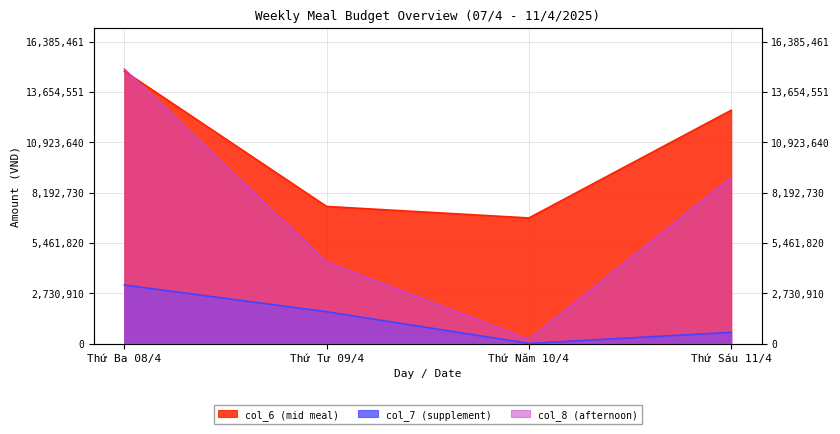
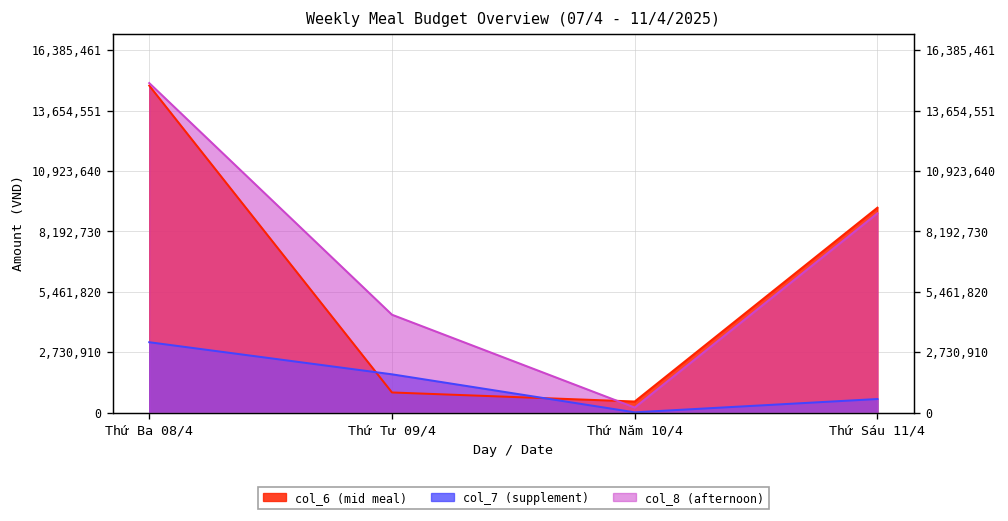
col_6 (mid meal), Thứ Tư 09/4: 7,400,000 -> 900,000
col_6 (mid meal), Thứ Năm 10/4: 6,800,000 -> 500,000
col_6 (mid meal), Thứ Sáu 11/4: 12,700,000 -> 9,300,000
